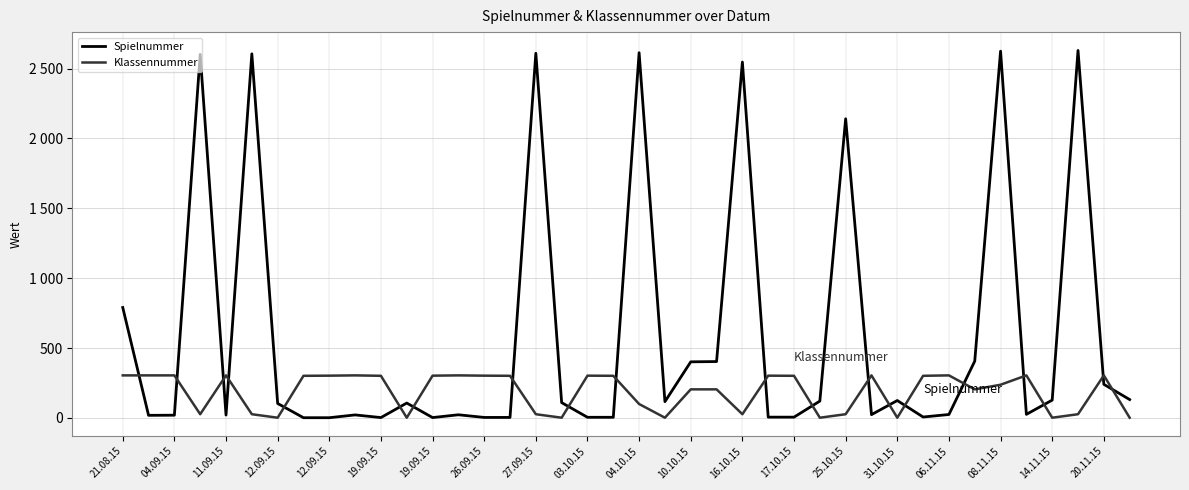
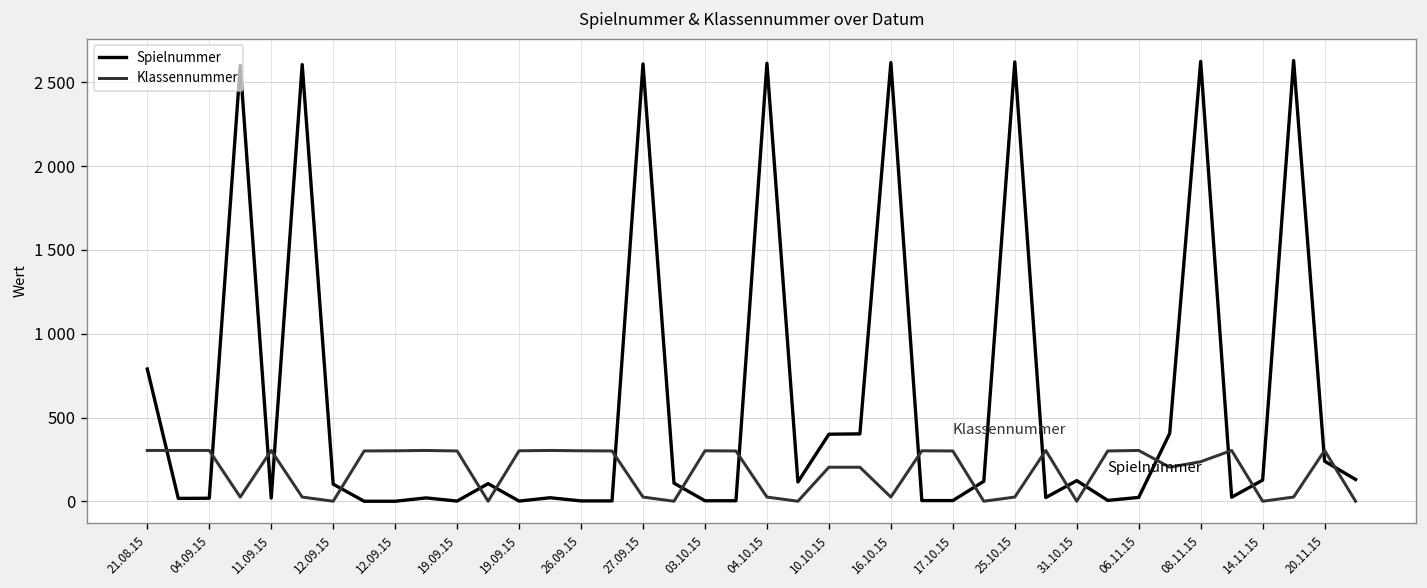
Klassennummer, 04.10.15: 100 -> 30
Spielnummer, 16.10.15: 2550 -> 2620
Spielnummer, 25.10.15: 2140 -> 2620
